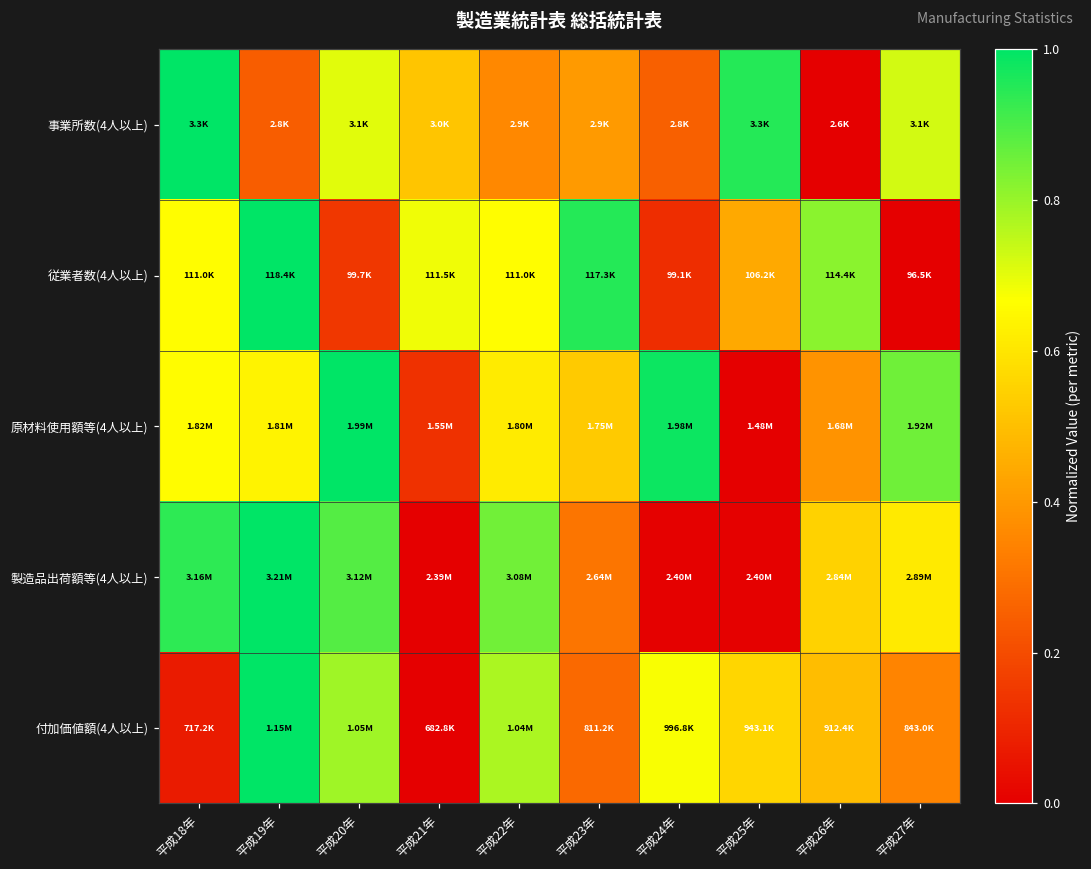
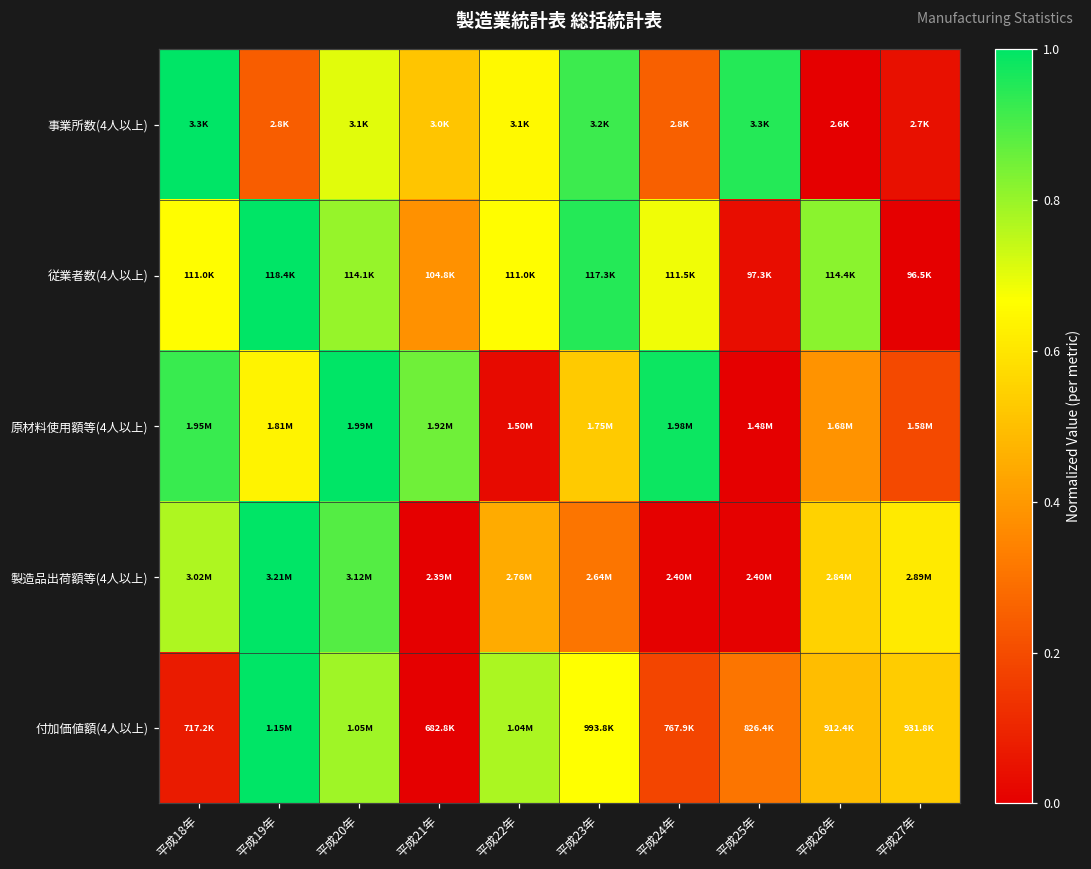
事業所数(4人以上), 平成22年: 2.9K -> 3.1K
事業所数(4人以上), 平成23年: 2.9K -> 3.2K
事業所数(4人以上), 平成27年: 3.1K -> 2.7K
従業者数(4人以上), 平成20年: 99.7K -> 114.1K
従業者数(4人以上), 平成21年: 111.5K -> 104.8K
従業者数(4人以上), 平成24年: 99.1K -> 111.5K
従業者数(4人以上), 平成25年: 106.2K -> 97.3K
原材料使用額等(4人以上), 平成18年: 1.82M -> 1.95M
原材料使用額等(4人以上), 平成21年: 1.55M -> 1.92M
原材料使用額等(4人以上), 平成22年: 1.80M -> 1.50M
原材料使用額等(4人以上), 平成27年: 1.92M -> 1.58M
製造品出荷額等(4人以上), 平成18年: 3.16M -> 3.02M
製造品出荷額等(4人以上), 平成22年: 3.08M -> 2.76M
付加価値額(4人以上), 平成23年: 811.2K -> 993.8K
付加価値額(4人以上), 平成24年: 996.8K -> 767.9K
付加価値額(4人以上), 平成25年: 943.1K -> 826.4K
付加価値額(4人以上), 平成27年: 843.0K -> 931.8K
